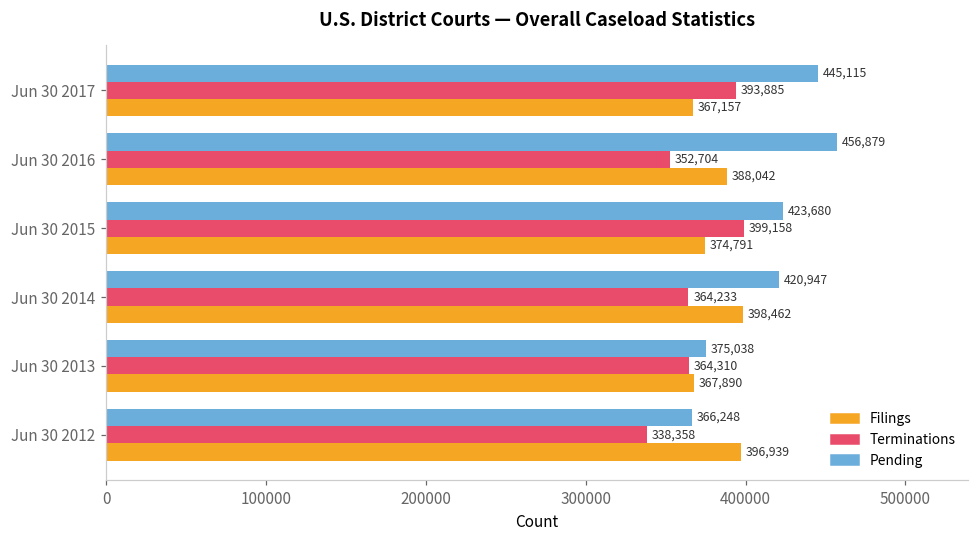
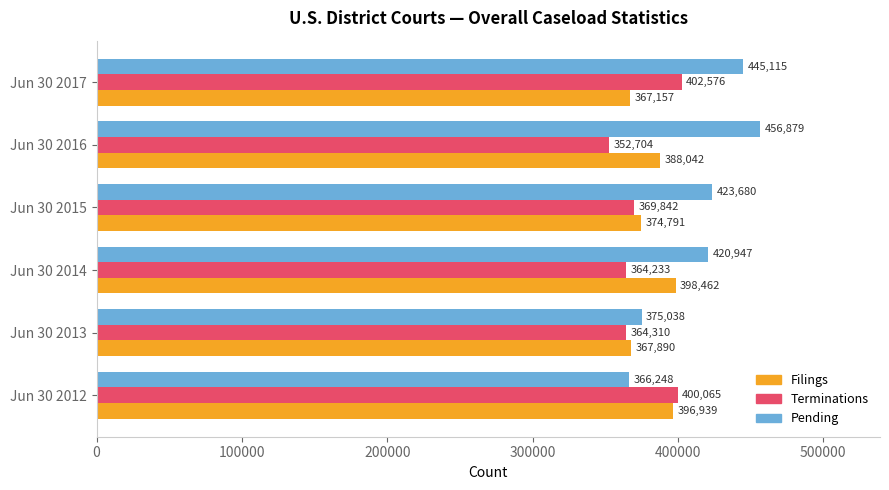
Terminations, Jun 30 2017: 393,885 -> 402,576
Terminations, Jun 30 2015: 399,158 -> 369,842
Terminations, Jun 30 2012: 338,358 -> 400,065
